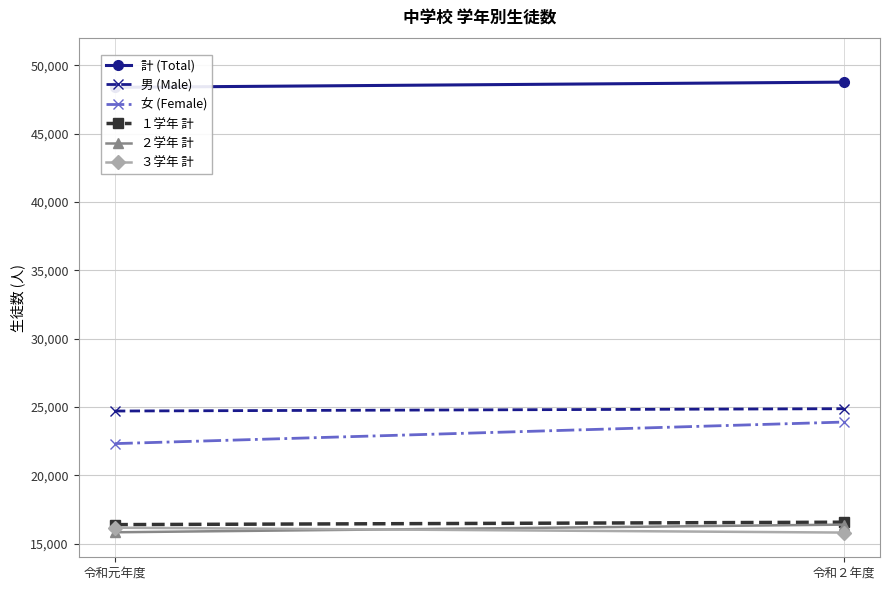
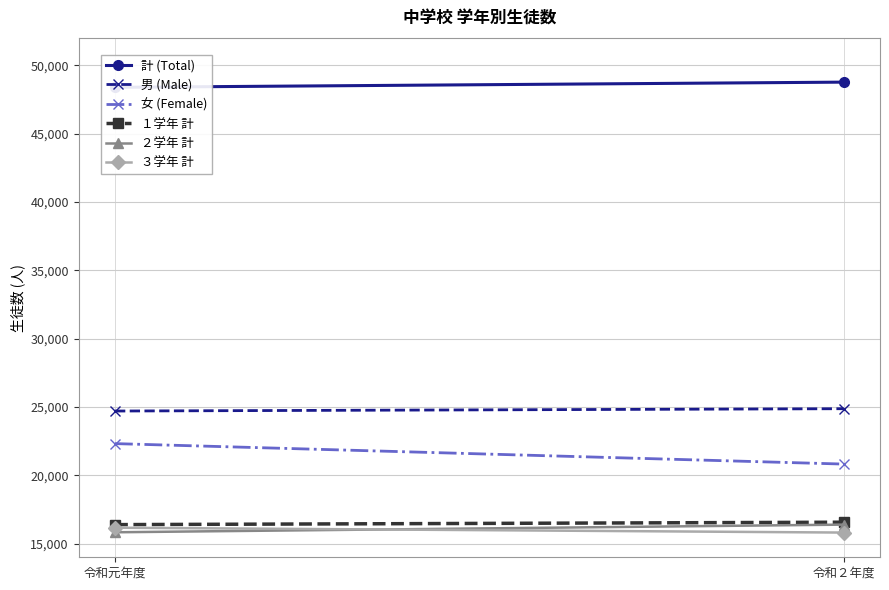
女 (Female), 令和２年度: 23,900 -> 20,800
